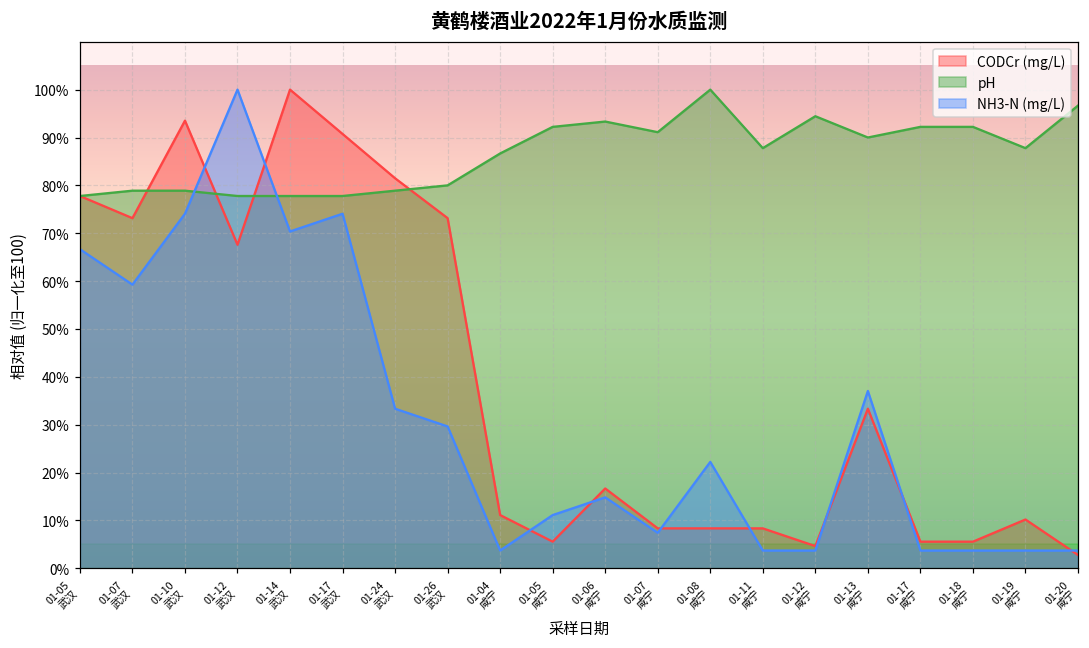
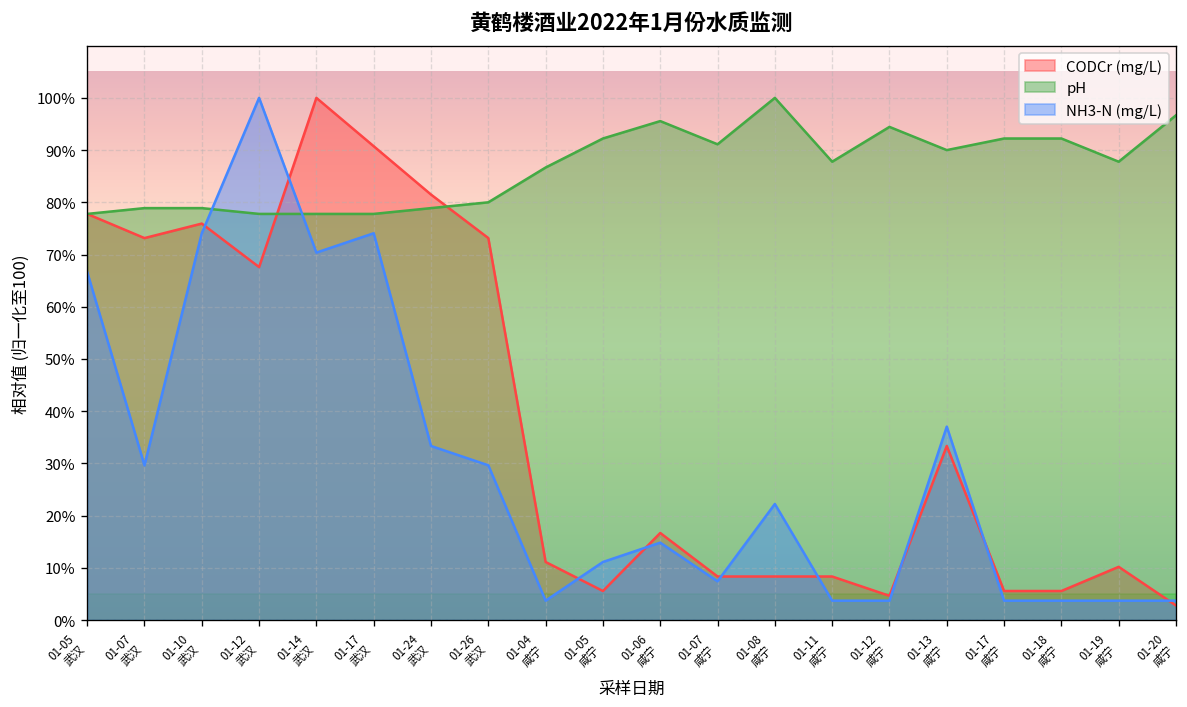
NH3-N (mg/L), 01-07 武汉: 59% -> 30%
CODCr (mg/L), 01-10 武汉: 94% -> 76%
pH, 01-06 咸宁: 93% -> 96%
